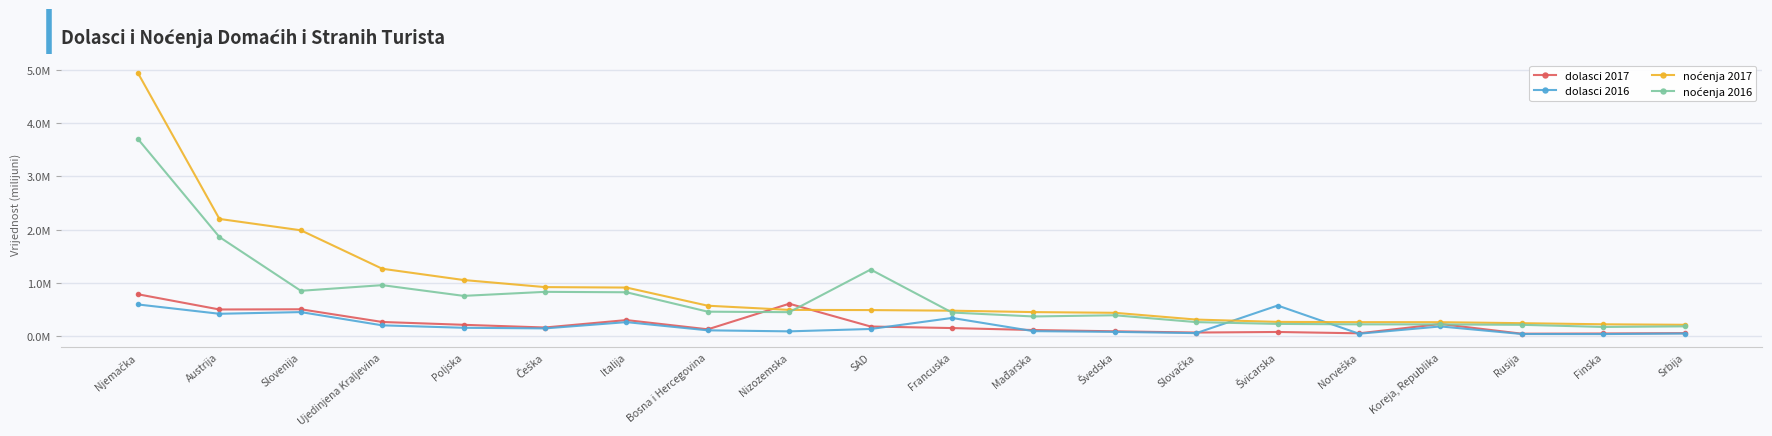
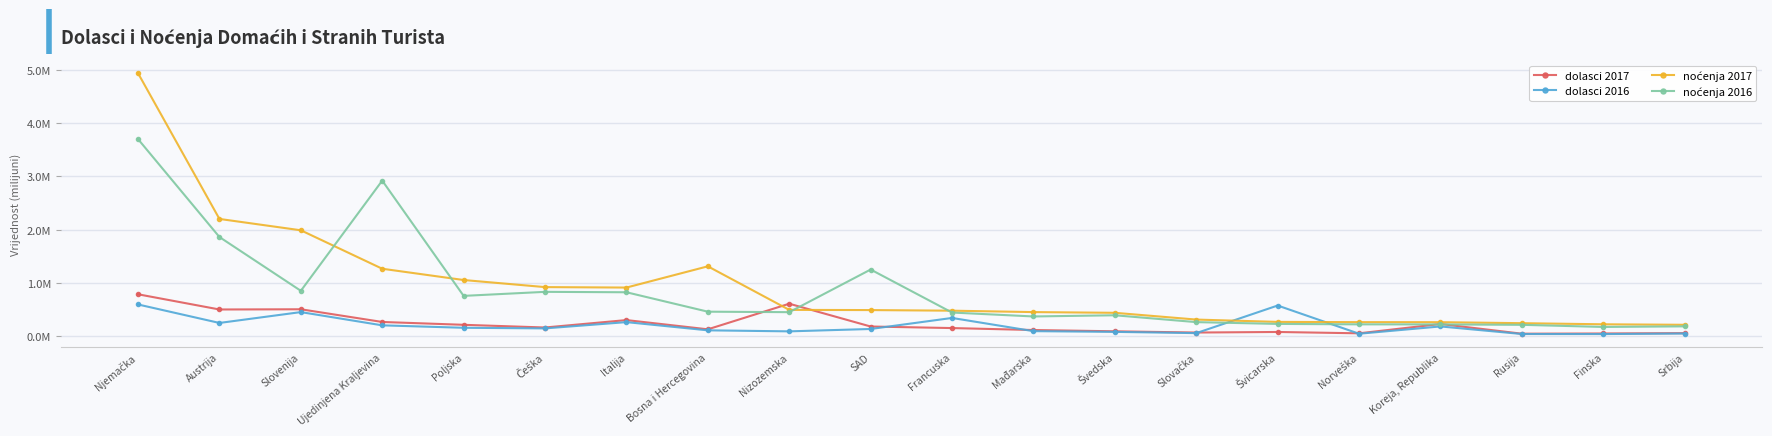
dolasci 2016, Austrija: 400000 -> 200000
noćenja 2016, Ujedinjena Kraljevina: 1000000 -> 2900000
noćenja 2017, Bosna i Hercegovina: 600000 -> 1300000
